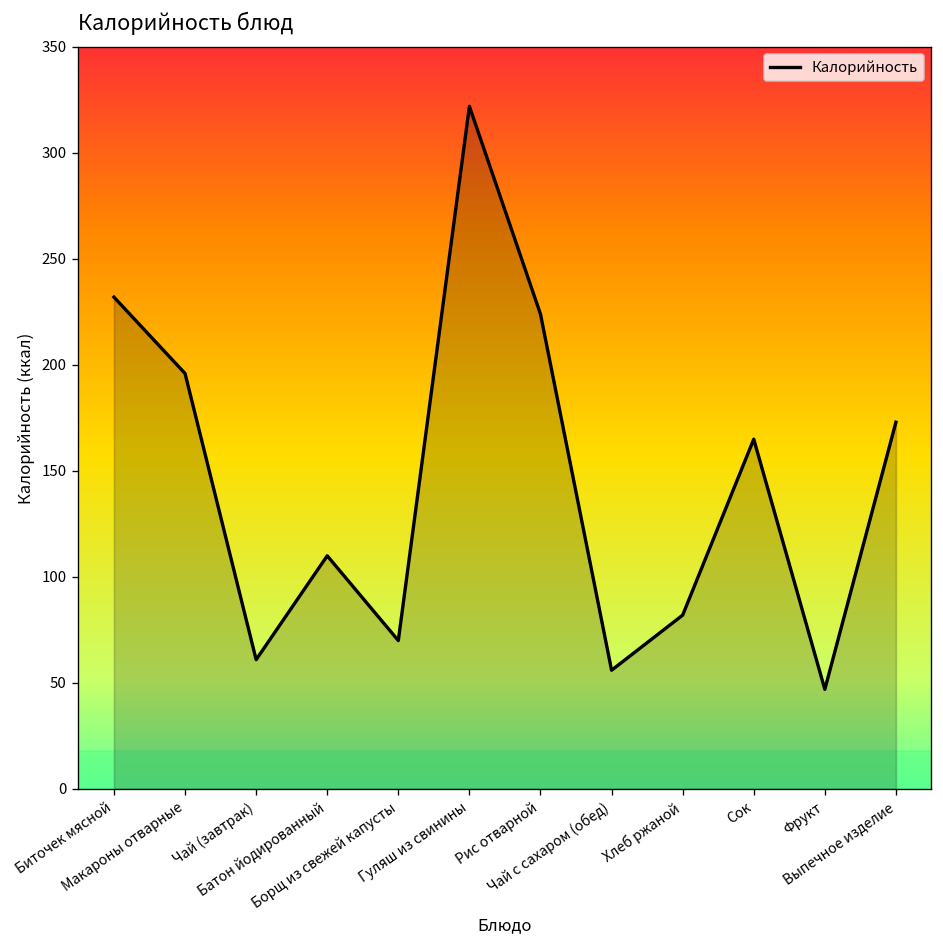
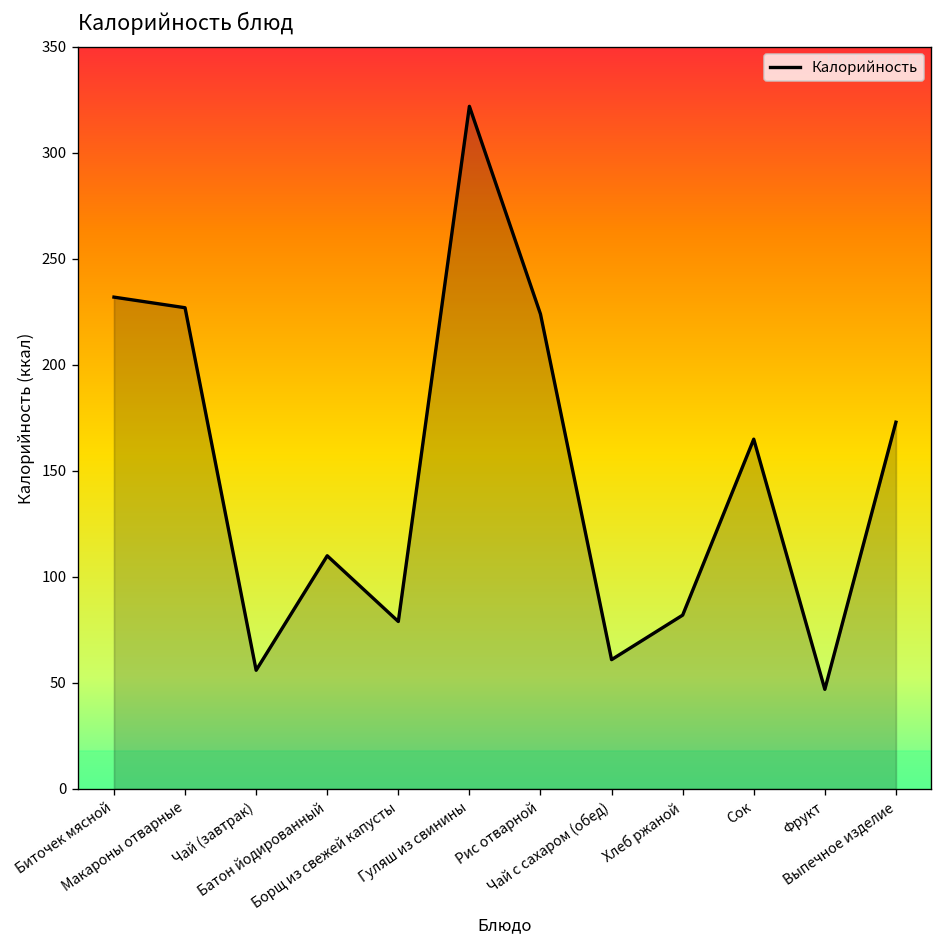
Макароны отварные: 196 -> 227
Чай (завтрак): 61 -> 56
Борщ из свежей капусты: 70 -> 79
Чай с сахаром (обед): 56 -> 61
